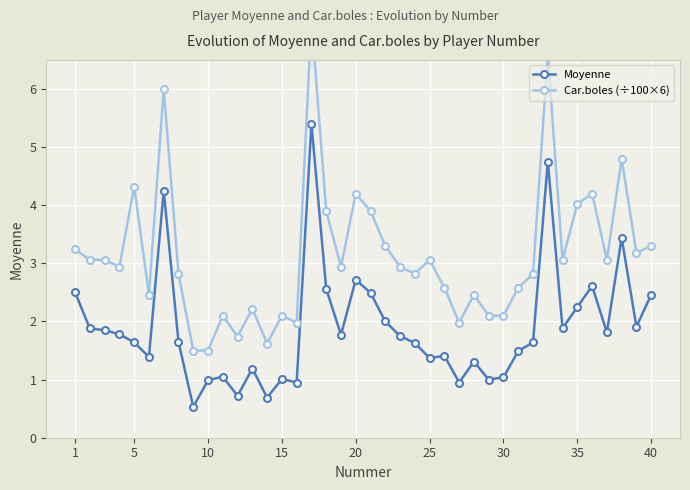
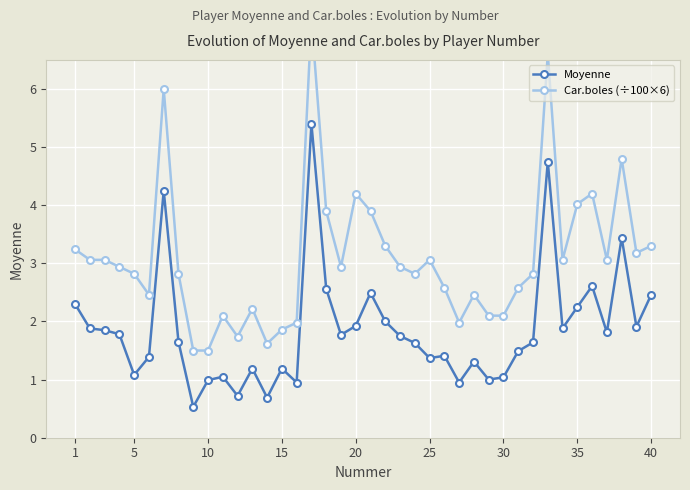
Moyenne, 1: 2.5 -> 2.3
Moyenne, 5: 1.6 -> 1.1
Car.boles (÷100×6), 5: 4.3 -> 2.8
Moyenne, 15: 1.0 -> 1.2
Car.boles (÷100×6), 15: 2.1 -> 1.9
Moyenne, 20: 2.7 -> 1.9
